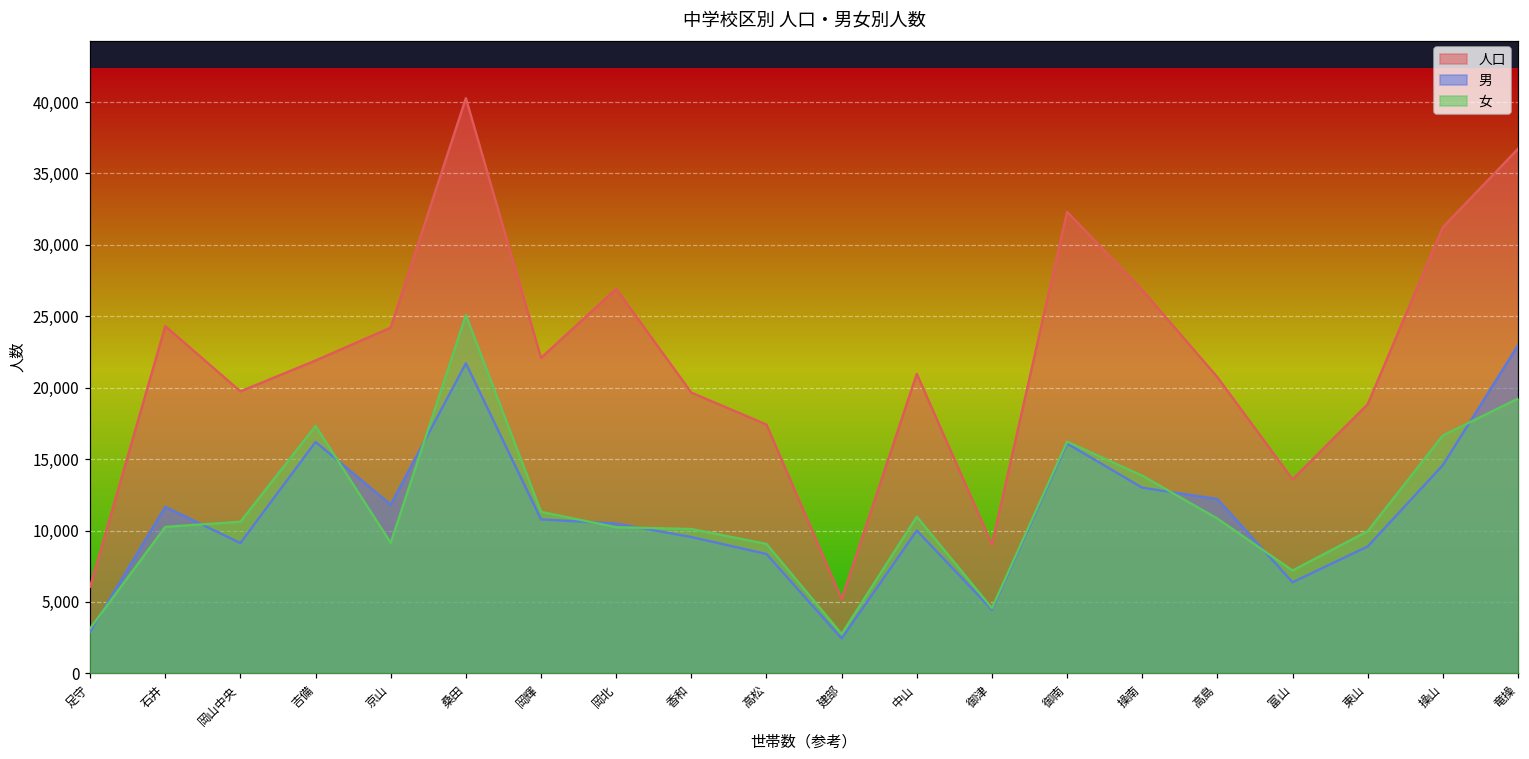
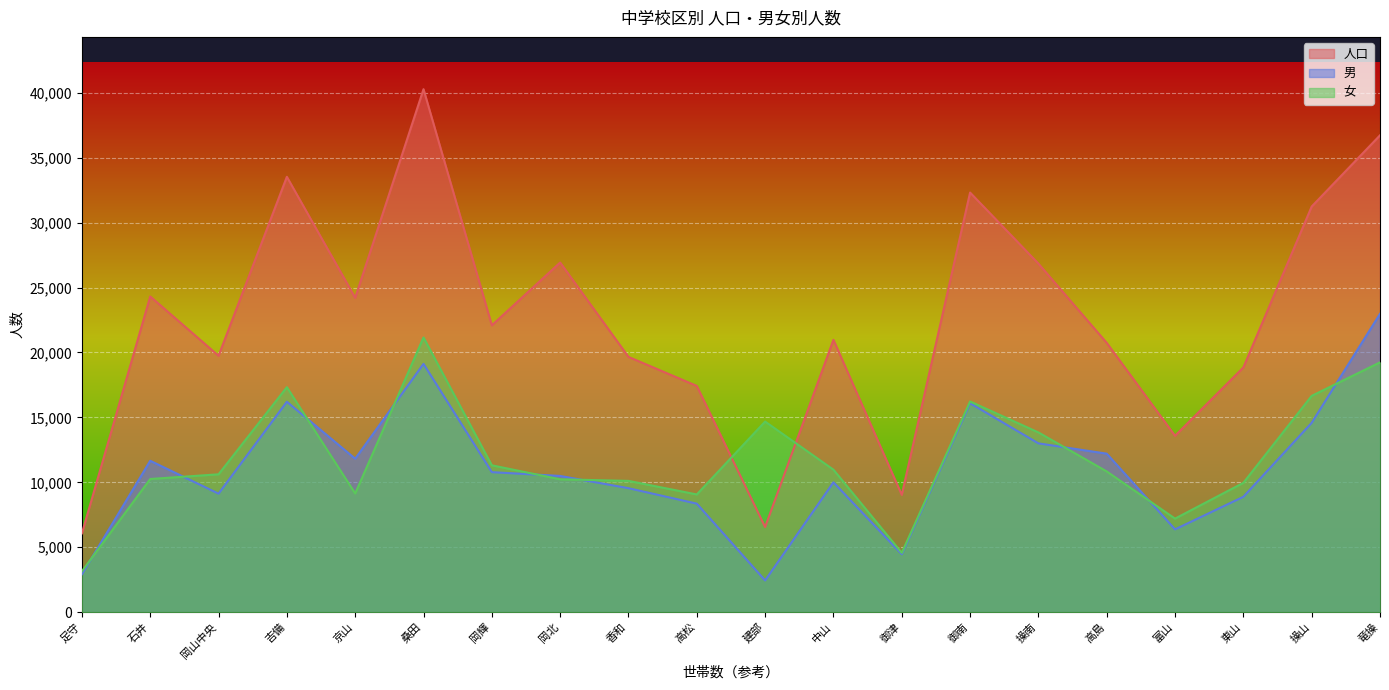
人口, 吉備: 21,900 -> 33,500
男, 桑田: 21,700 -> 19,100
女, 桑田: 25,100 -> 21,200
人口, 建部: 5,200 -> 6,600
女, 建部: 2,800 -> 14,700
